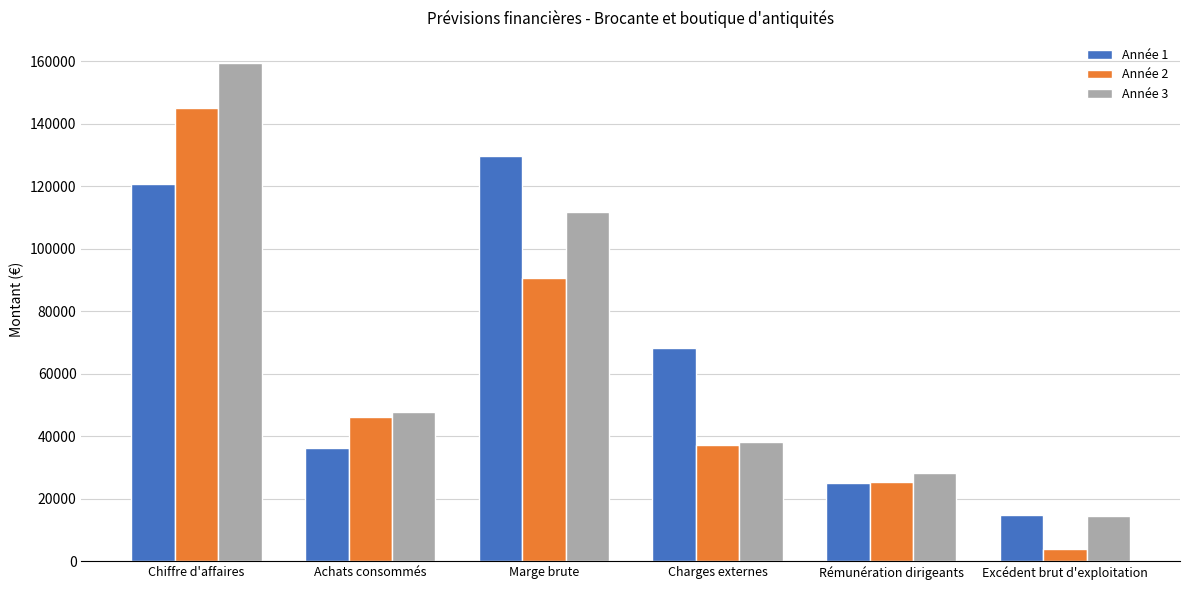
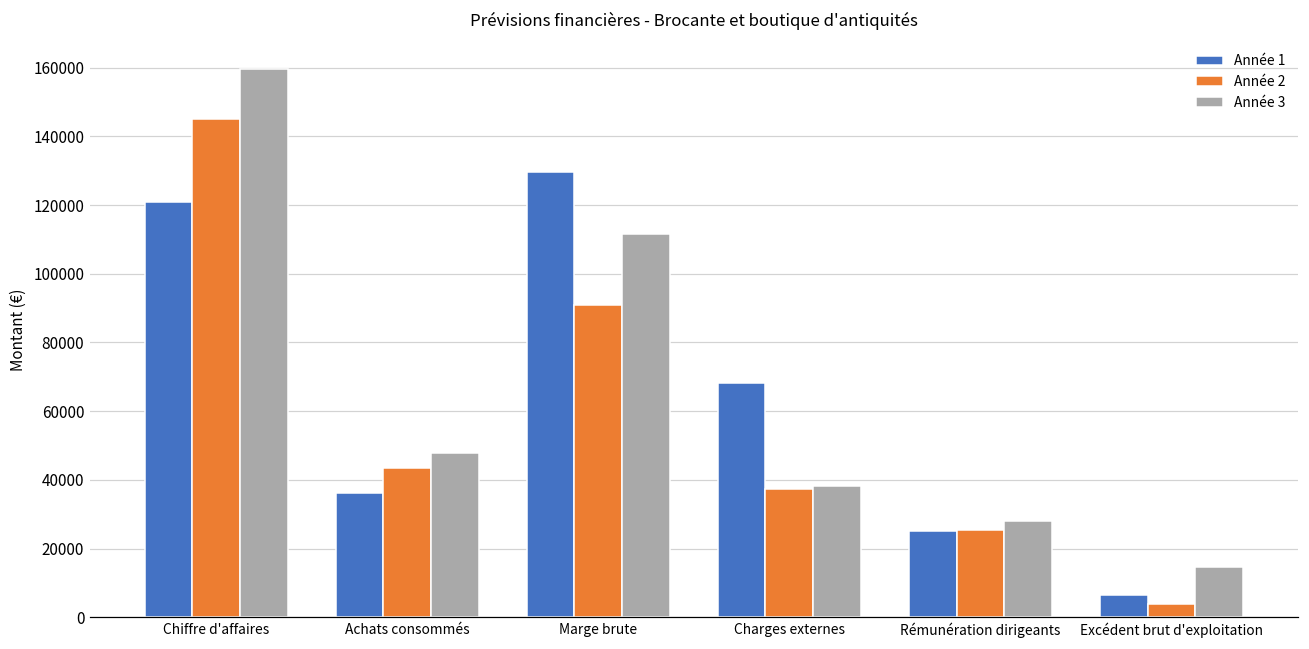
Année 2, Achats consommés: 46000 -> 44000
Année 1, Excédent brut d'exploitation: 15000 -> 7000
